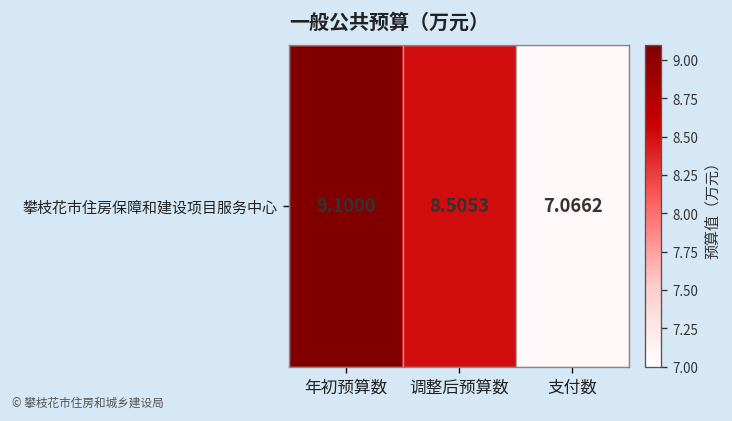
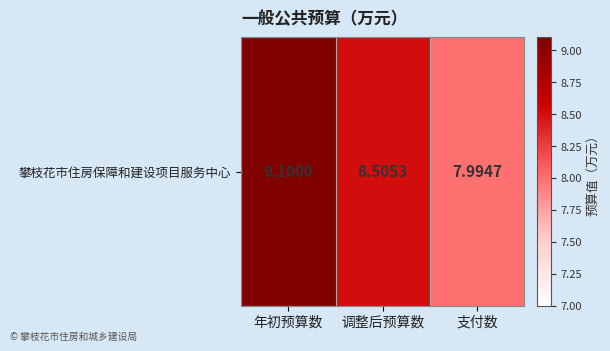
攀枝花市住房保障和建设项目服务中心, 支付数: 7.0662 -> 7.9947
